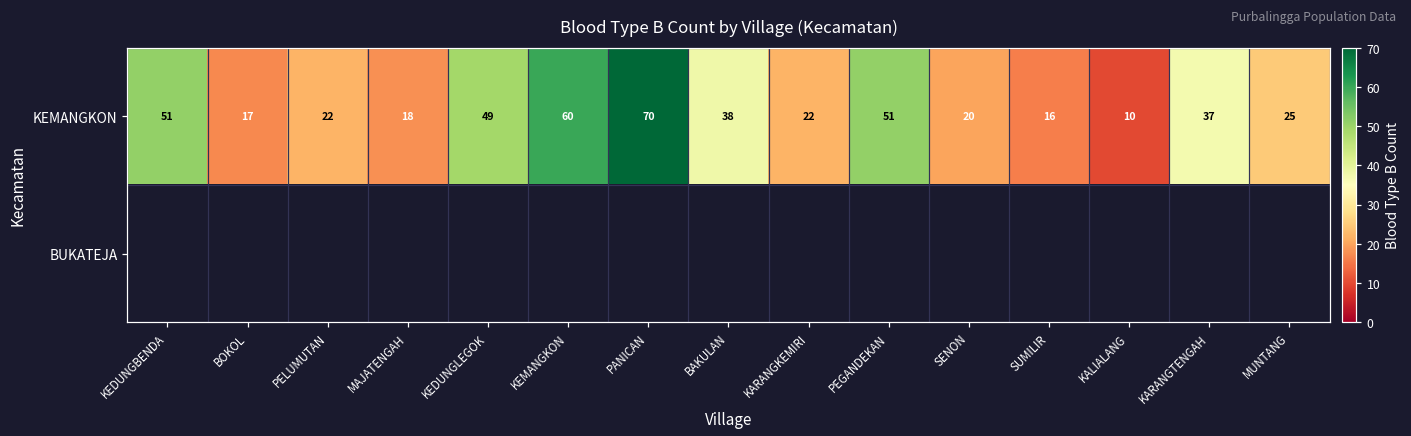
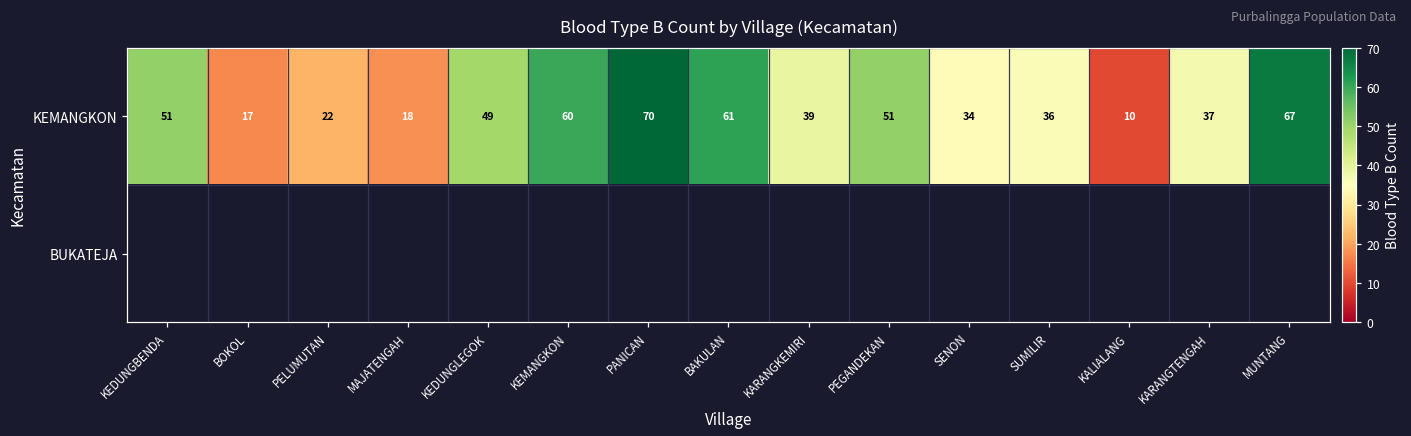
KEMANGKON, BAKULAN: 38 -> 61
KEMANGKON, KARANGKEMIRI: 22 -> 39
KEMANGKON, SENON: 20 -> 34
KEMANGKON, SUMILIR: 16 -> 36
KEMANGKON, MUNTANG: 25 -> 67
